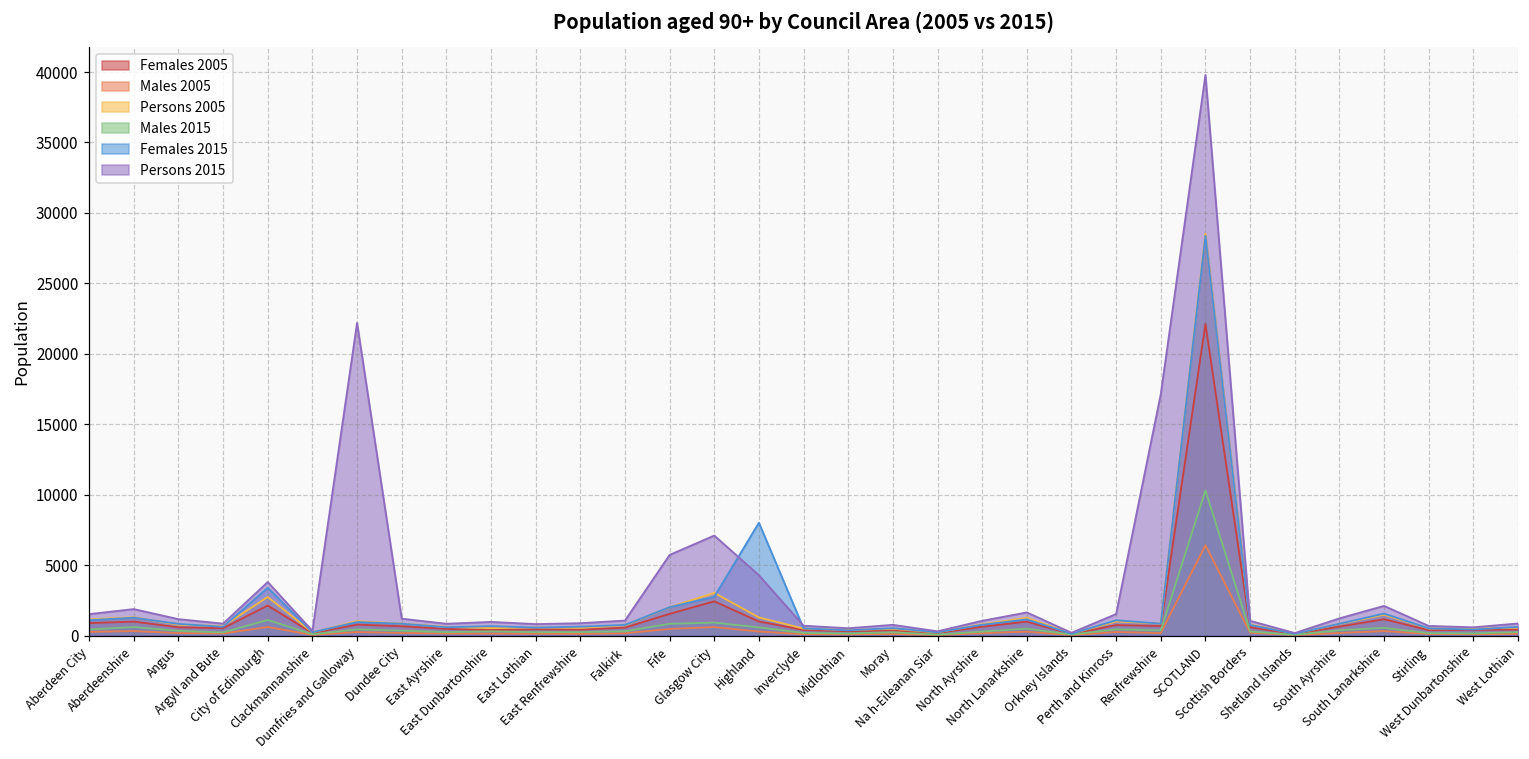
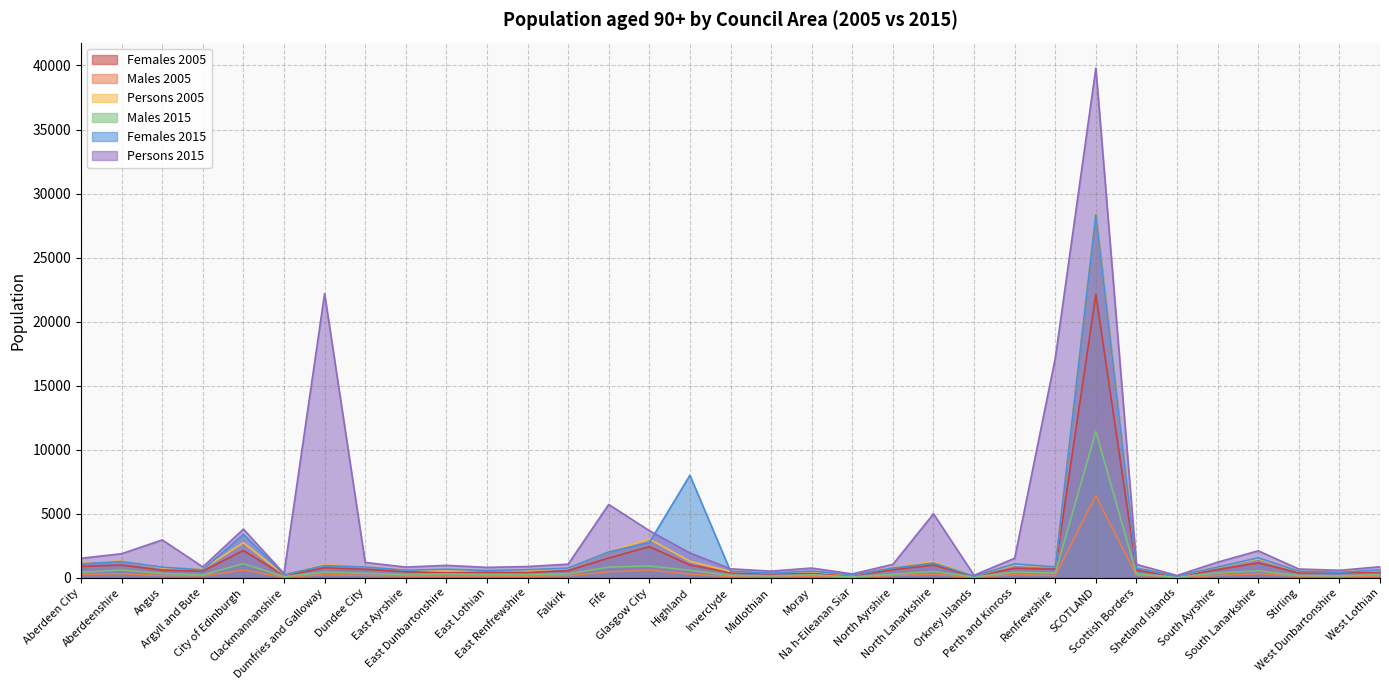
Persons 2015, Angus: 1200 -> 3000
Persons 2015, Glasgow City: 7100 -> 3700
Persons 2015, Highland: 4300 -> 1900
Persons 2015, North Lanarkshire: 1600 -> 5000
Males 2015, SCOTLAND: 10300 -> 11400
